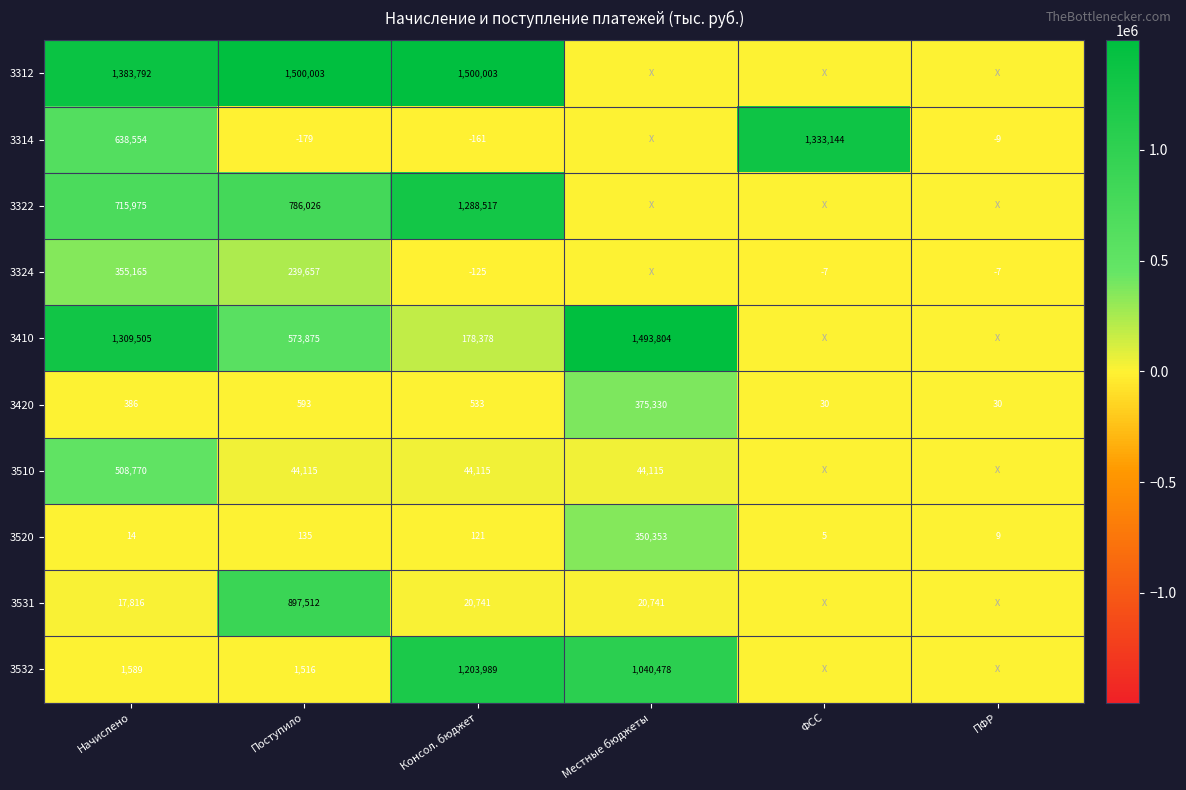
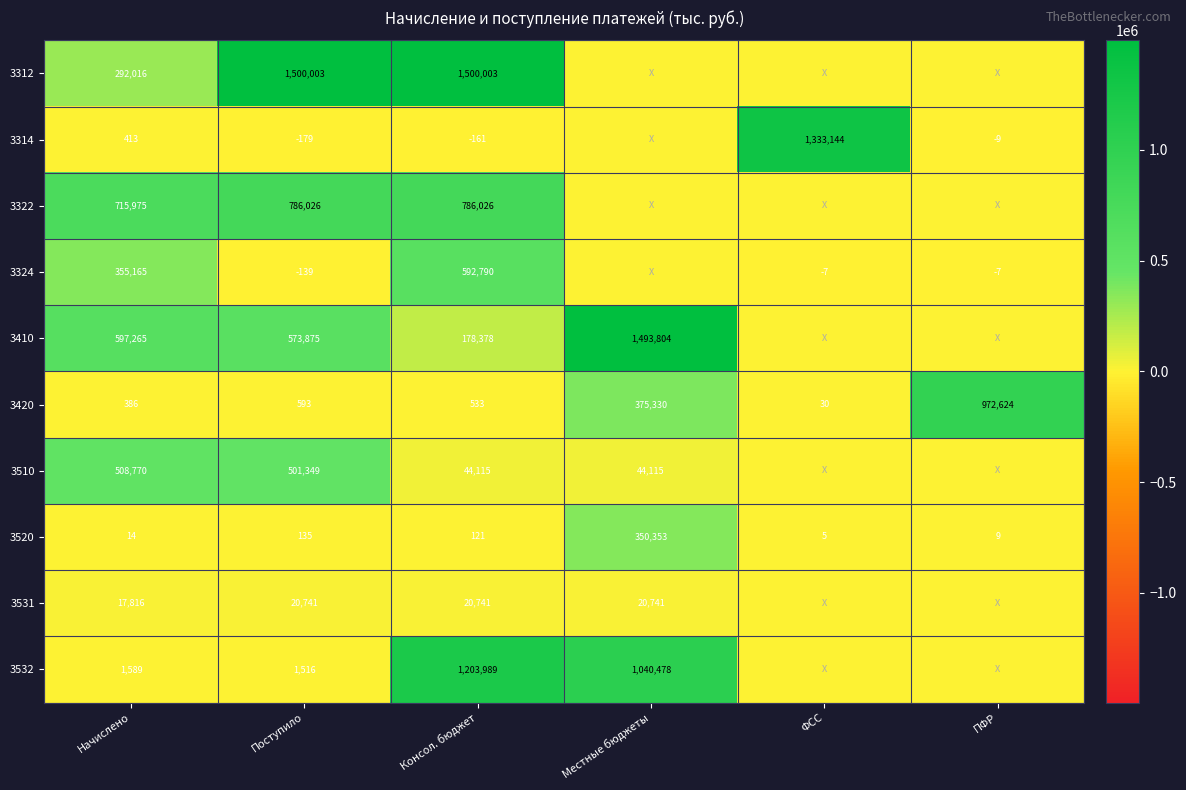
3312, Начислено: 1,383,792 -> 292,016
3314, Начислено: 638,554 -> 413
3322, Консол. бюджет: 1,288,517 -> 786,026
3324, Поступило: 239,657 -> -139
3324, Консол. бюджет: -125 -> 592,790
3410, Начислено: 1,309,505 -> 597,265
3420, ПФР: 30 -> 972,624
3510, Поступило: 44,115 -> 501,349
3531, Поступило: 897,512 -> 20,741
